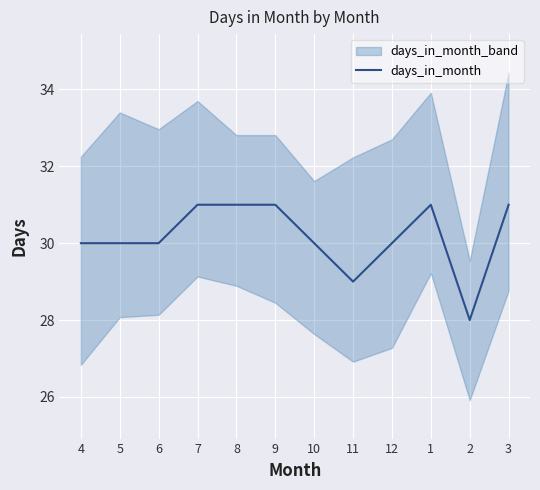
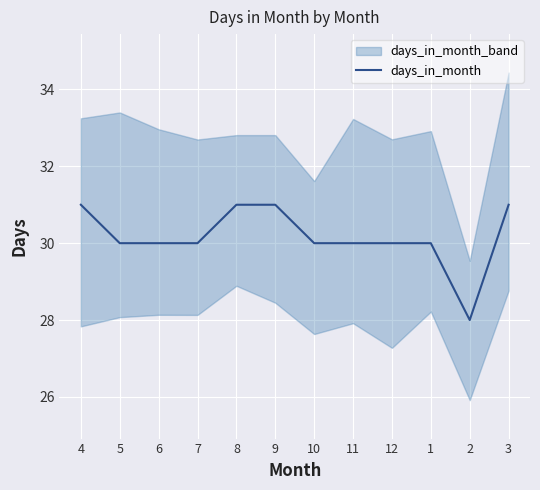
days_in_month, 4: 30 -> 31
days_in_month, 7: 31 -> 30
days_in_month, 11: 29 -> 30
days_in_month, 1: 31 -> 30
